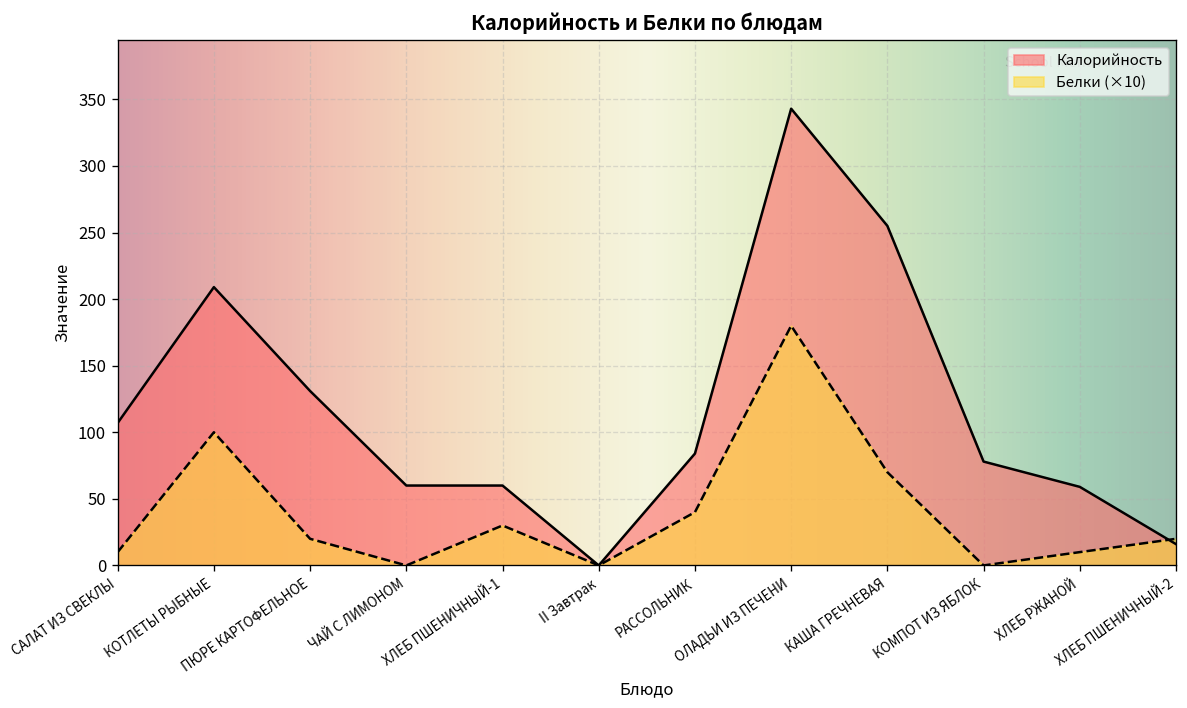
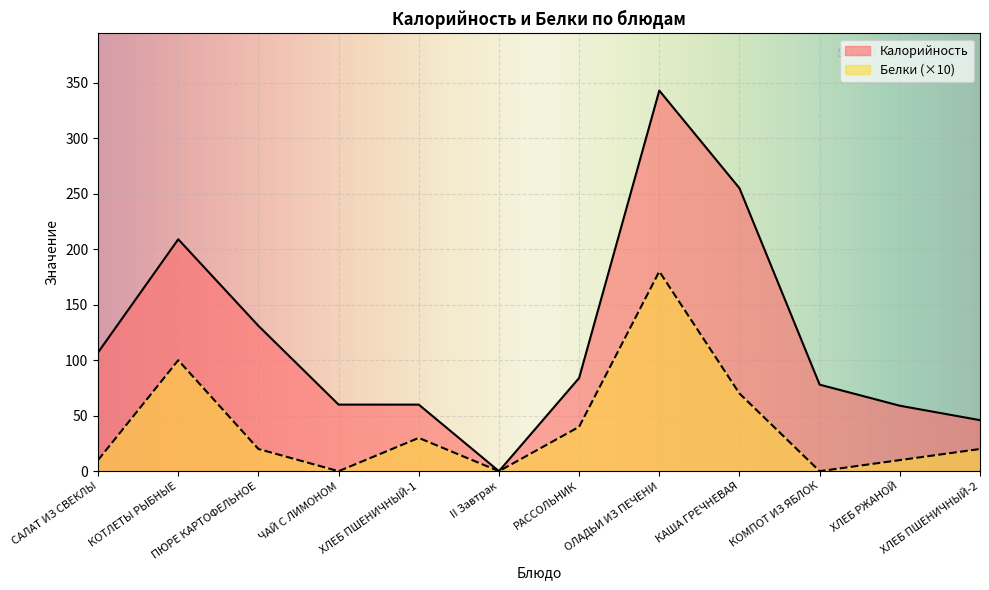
Калорийность, ХЛЕБ ПШЕНИЧНЫЙ-2: 16 -> 46
